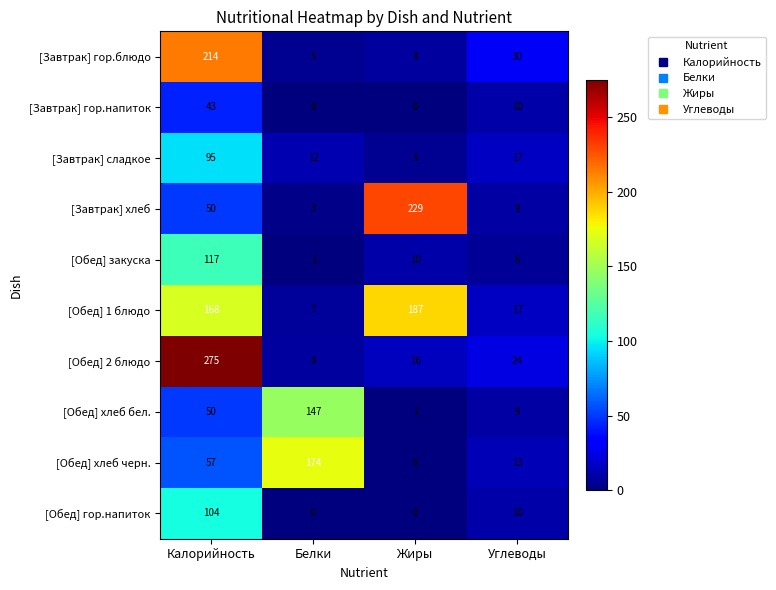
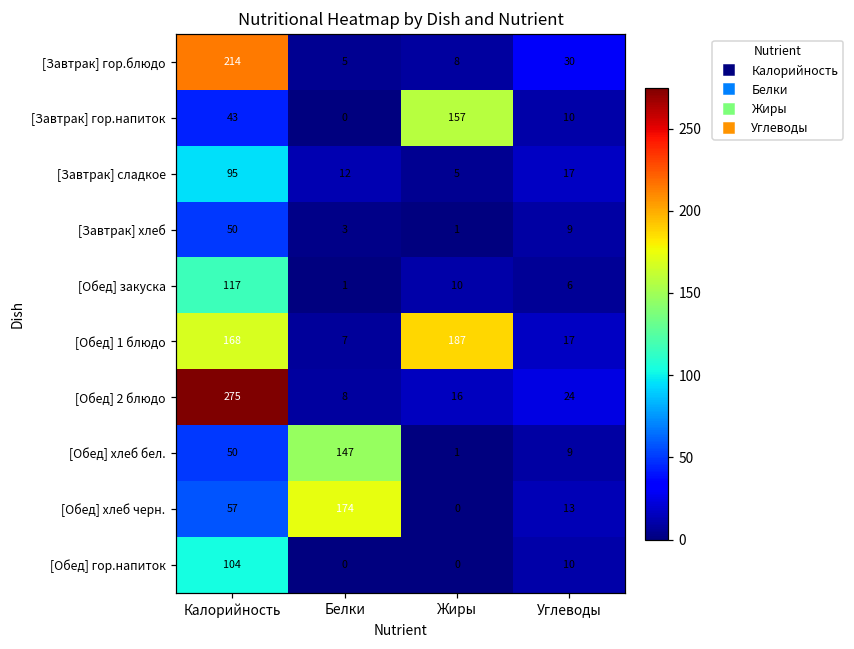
[Завтрак] гор.напиток, Жиры: 0 -> 157
[Завтрак] хлеб, Жиры: 229 -> 1
